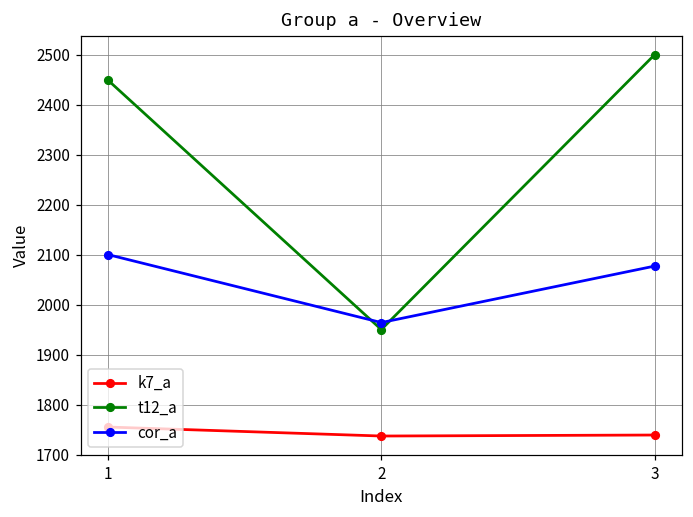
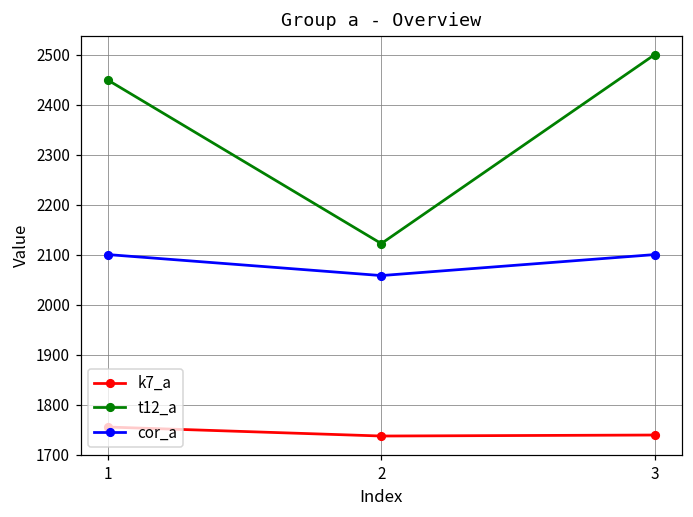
t12_a, 2: 1950 -> 2120
cor_a, 2: 1960 -> 2060
cor_a, 3: 2080 -> 2100
